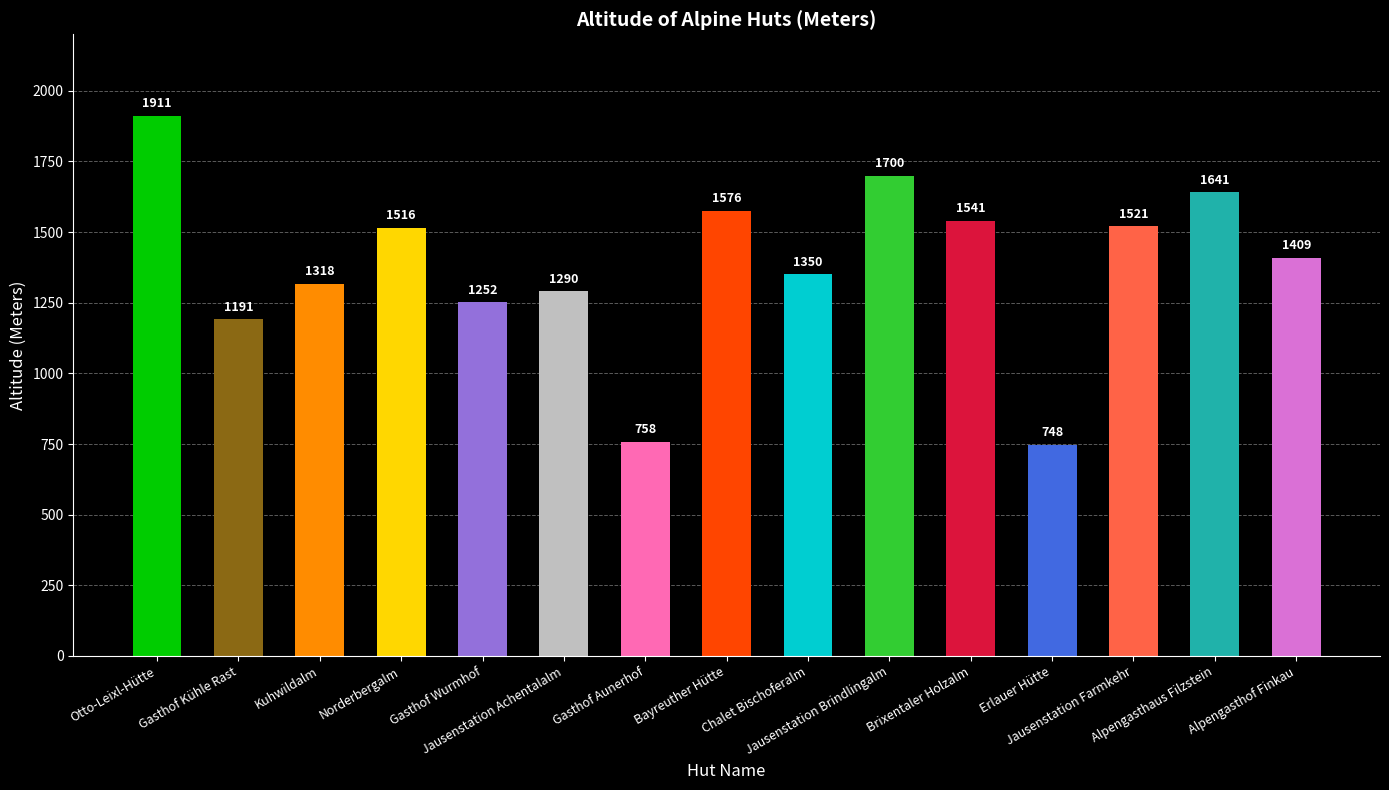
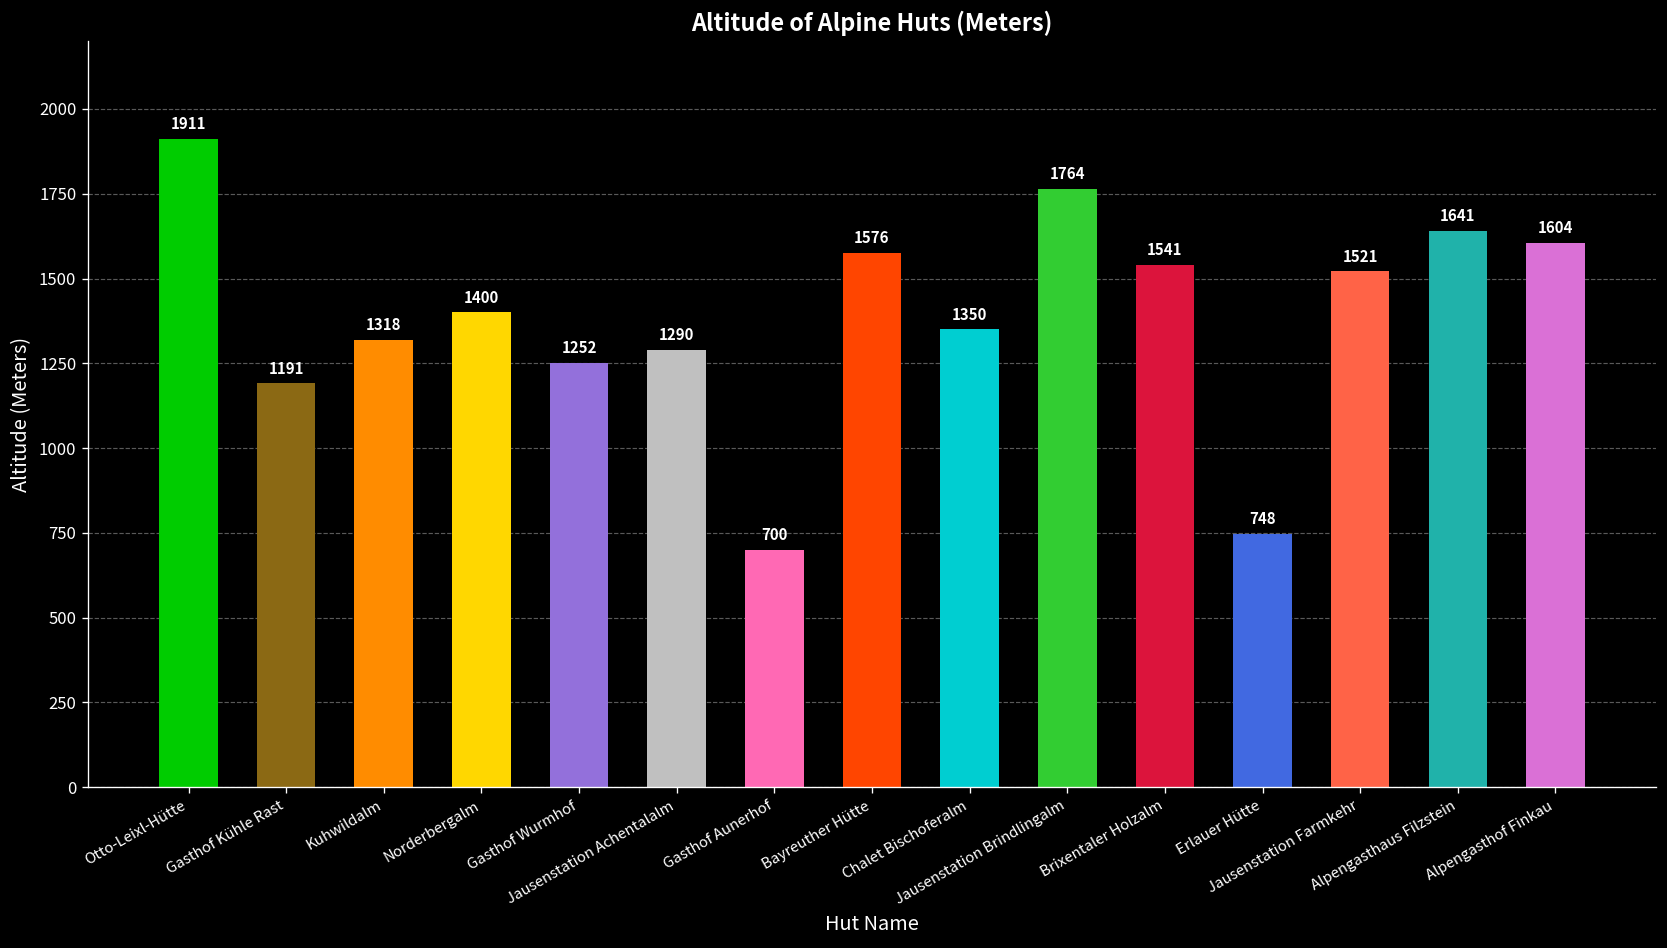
Norderbergalm: 1516 -> 1400
Gasthof Aunerhof: 758 -> 700
Jausenstation Brindlingalm: 1700 -> 1764
Alpengasthof Finkau: 1409 -> 1604
